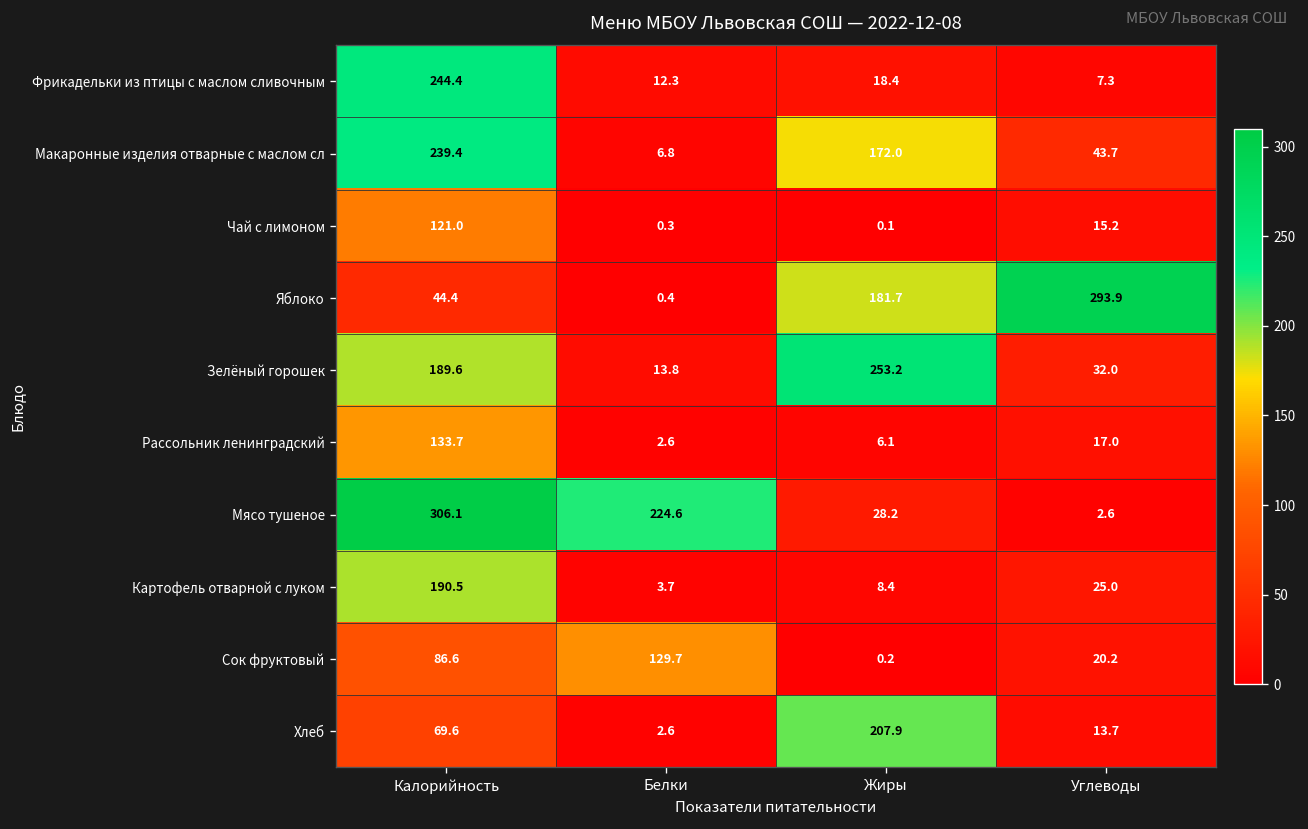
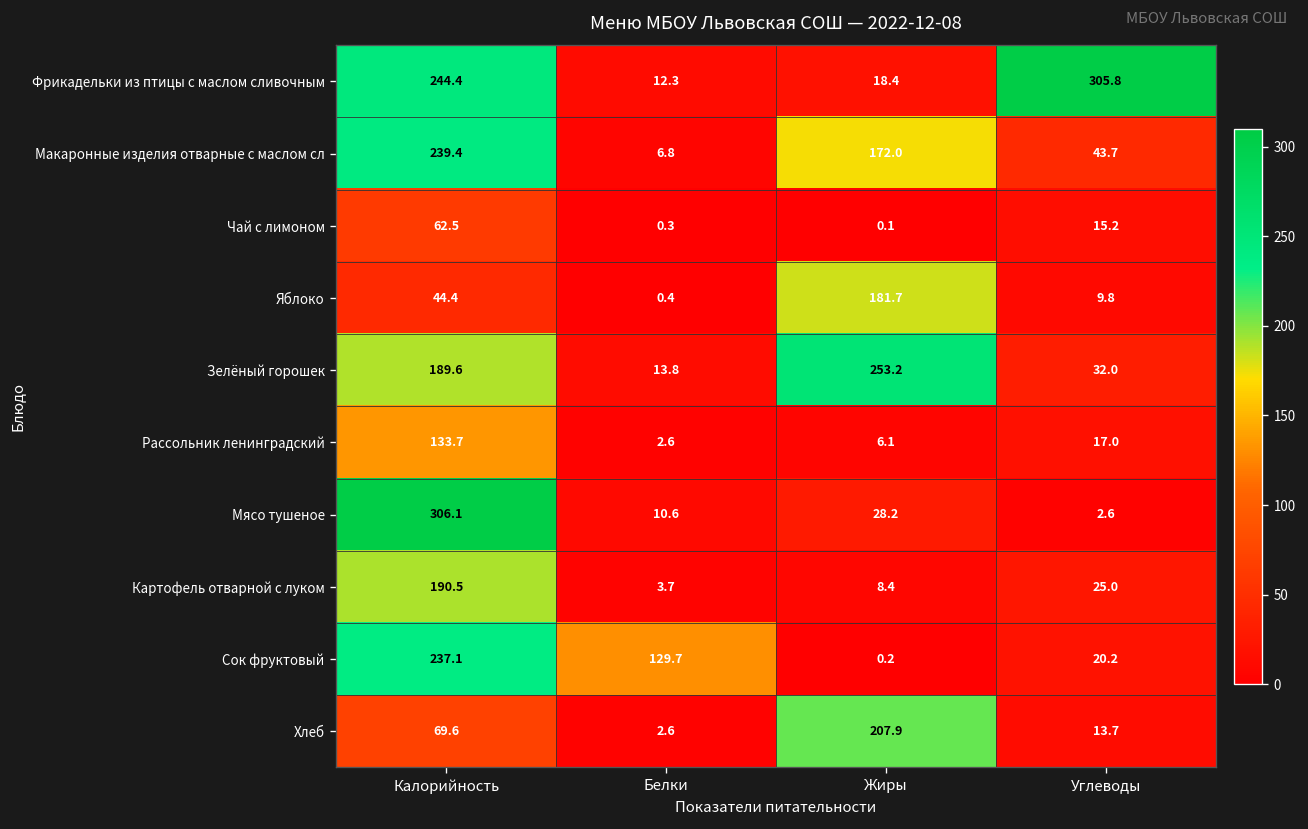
Фрикадельки из птицы с маслом сливочным, Углеводы: 7.3 -> 305.8
Чай с лимоном, Калорийность: 121.0 -> 62.5
Яблоко, Углеводы: 293.9 -> 9.8
Мясо тушеное, Белки: 224.6 -> 10.6
Сок фруктовый, Калорийность: 86.6 -> 237.1
